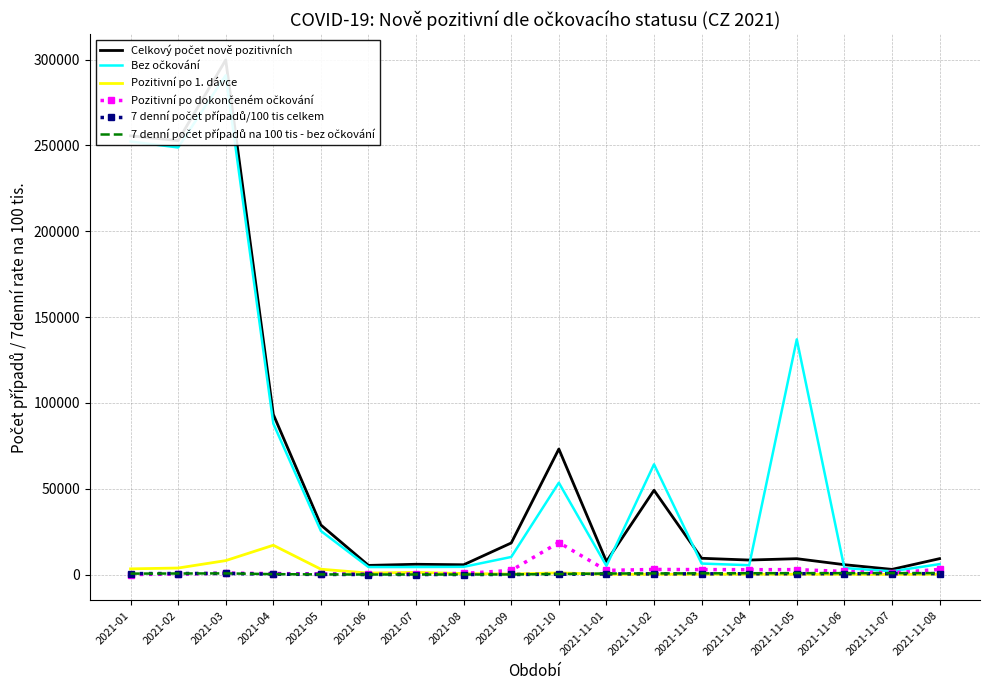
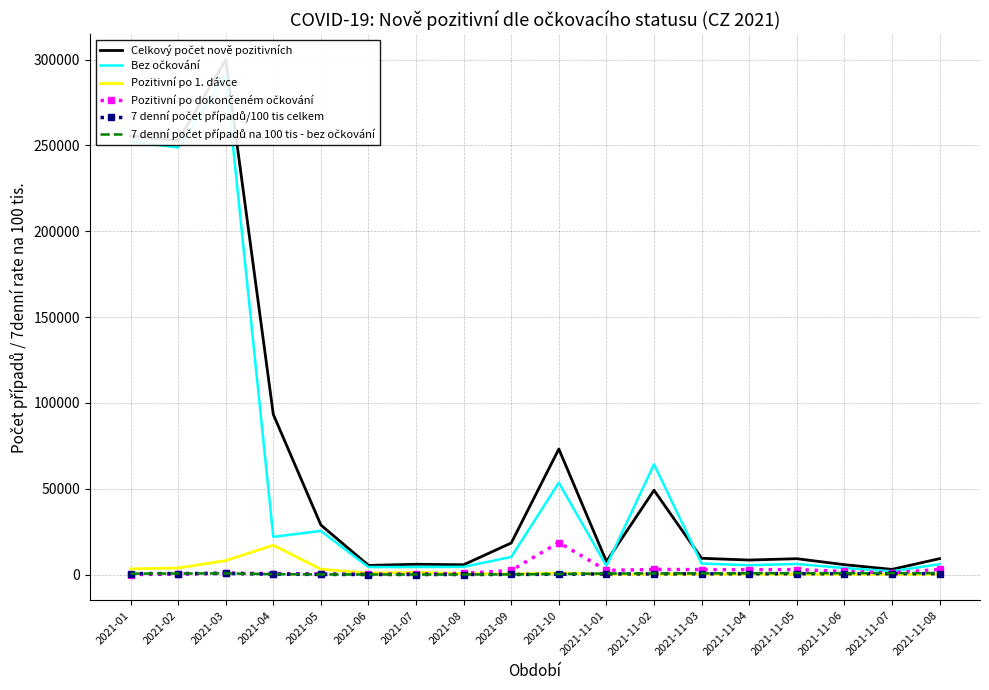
Bez očkování, 2021-04: 88000 -> 22000
Bez očkování, 2021-11-05: 137000 -> 6000
